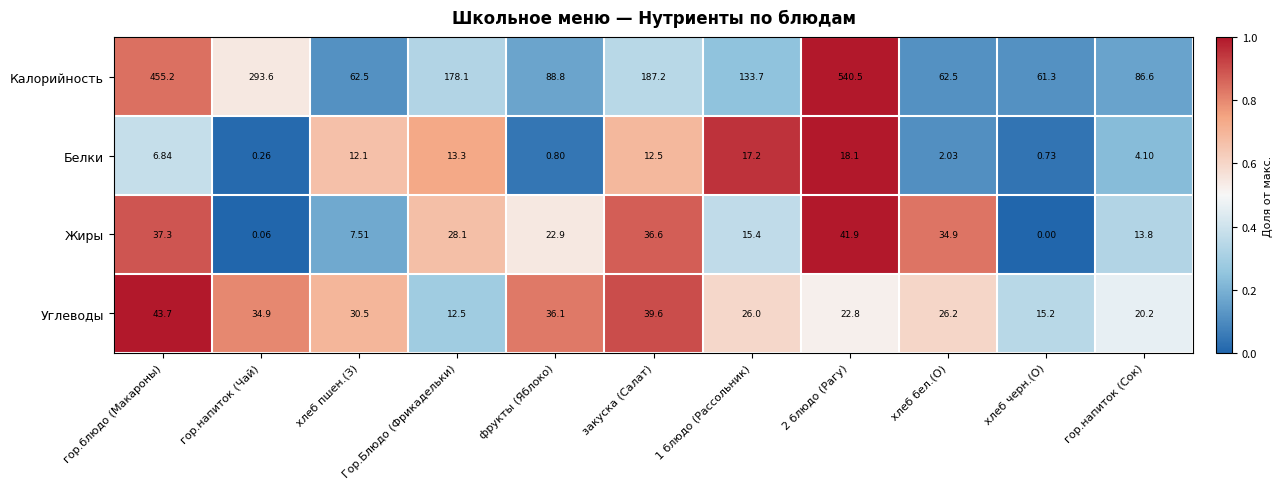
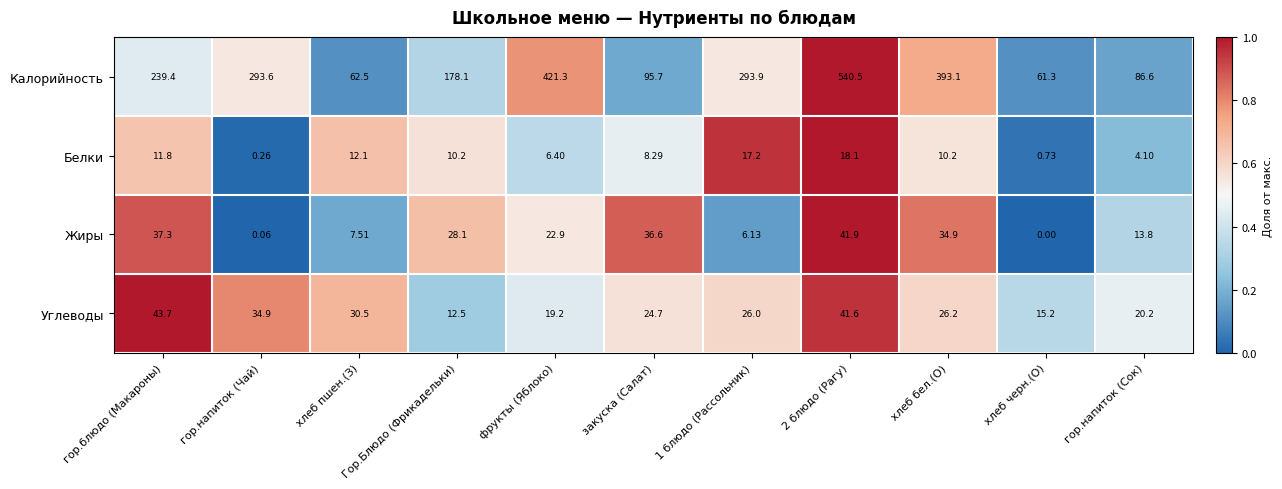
Калорийность, гор.блюдо (Макароны): 455.2 -> 239.4
Калорийность, фрукты (Яблоко): 88.8 -> 421.3
Калорийность, закуска (Салат): 187.2 -> 95.7
Калорийность, 1 блюдо (Рассольник): 133.7 -> 293.9
Калорийность, хлеб бел.(О): 62.5 -> 393.1
Белки, гор.блюдо (Макароны): 6.84 -> 11.8
Белки, Гор.Блюдо (Фрикадельки): 13.3 -> 10.2
Белки, фрукты (Яблоко): 0.80 -> 6.40
Белки, закуска (Салат): 12.5 -> 8.29
Белки, хлеб бел.(О): 2.03 -> 10.2
Жиры, 1 блюдо (Рассольник): 15.4 -> 6.13
Углеводы, фрукты (Яблоко): 36.1 -> 19.2
Углеводы, закуска (Салат): 39.6 -> 24.7
Углеводы, 2 блюдо (Рагу): 22.8 -> 41.6
